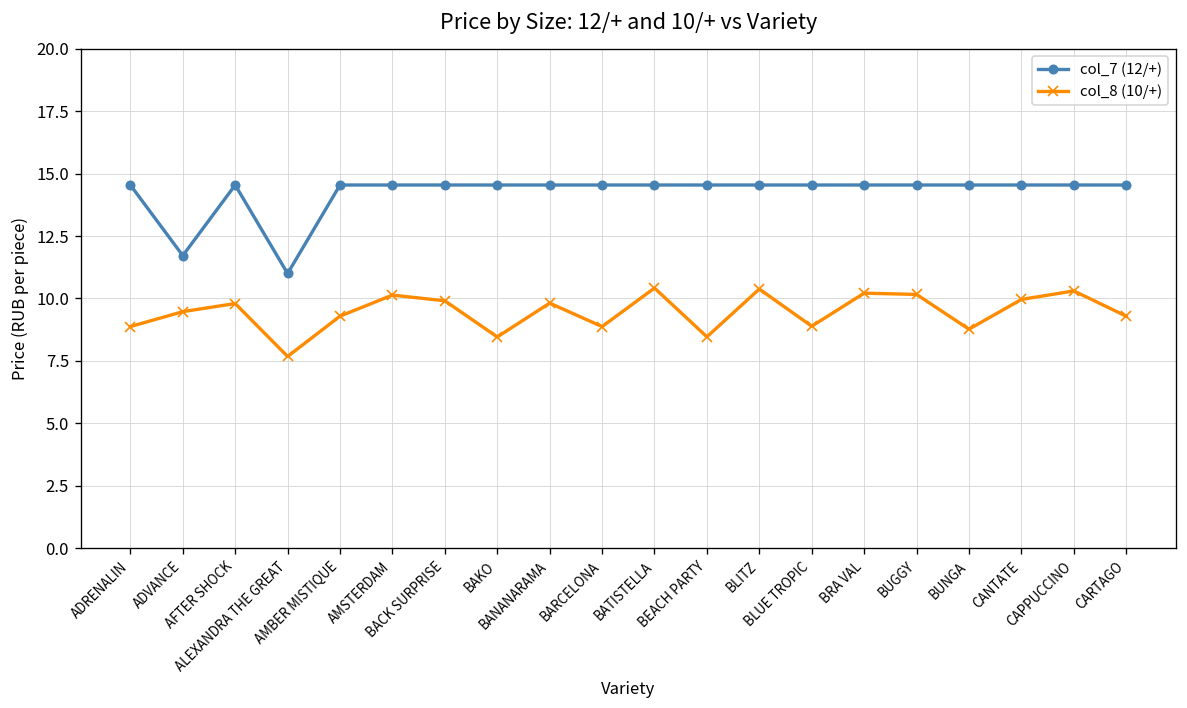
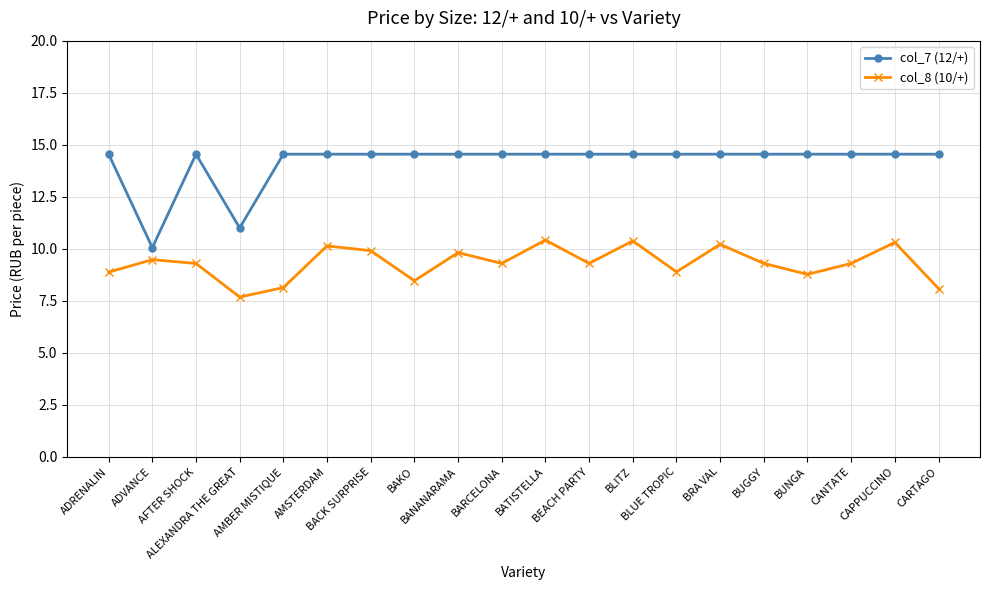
col_7 (12/+), ADVANCE: 11.7 -> 10.1
col_8 (10/+), AFTER SHOCK: 9.8 -> 9.3
col_8 (10/+), AMBER MISTIQUE: 9.3 -> 8.1
col_8 (10/+), BARCELONA: 8.9 -> 9.3
col_8 (10/+), BEACH PARTY: 8.5 -> 9.3
col_8 (10/+), BUGGY: 10.2 -> 9.3
col_8 (10/+), CANTATE: 10.0 -> 9.3
col_8 (10/+), CARTAGO: 9.3 -> 8.1
